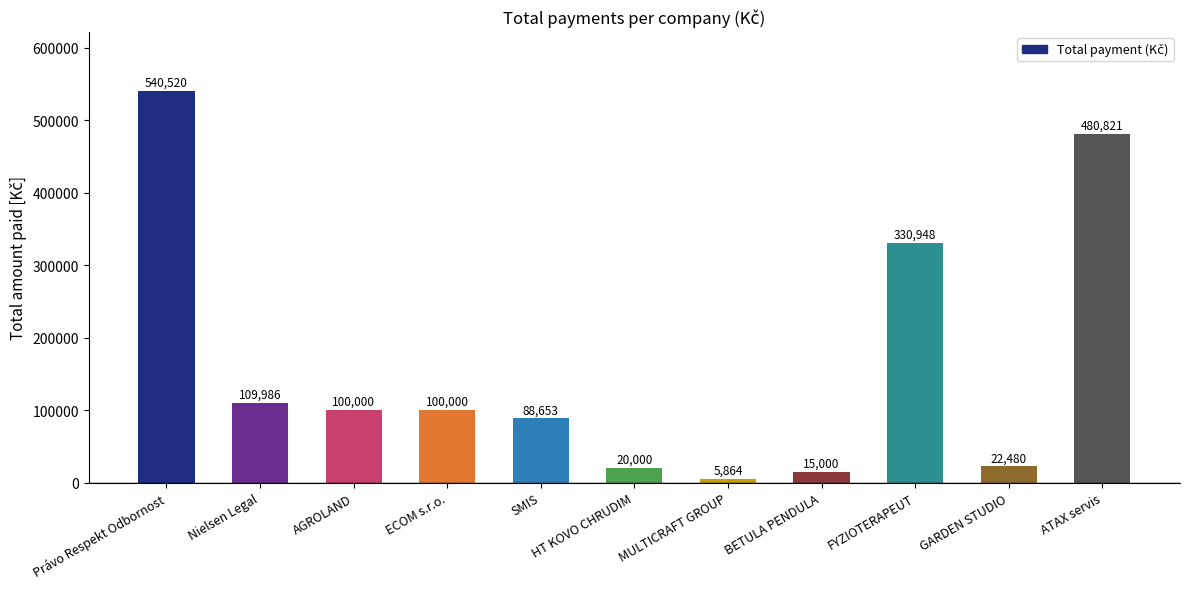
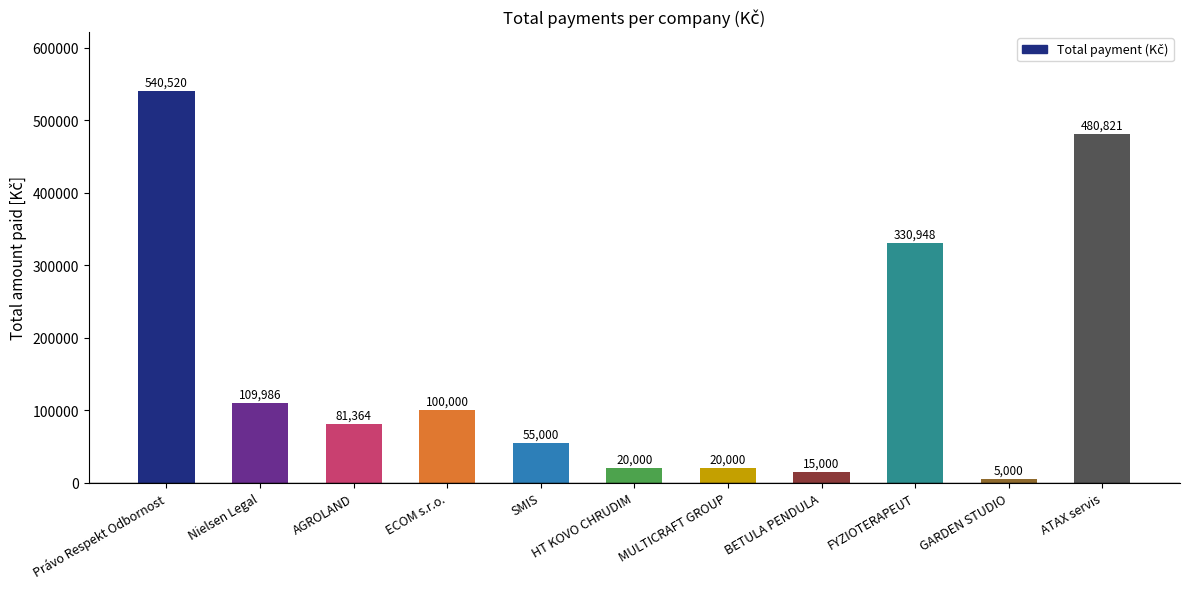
AGROLAND: 100,000 -> 81,364
SMIS: 88,653 -> 55,000
MULTICRAFT GROUP: 5,864 -> 20,000
GARDEN STUDIO: 22,480 -> 5,000
